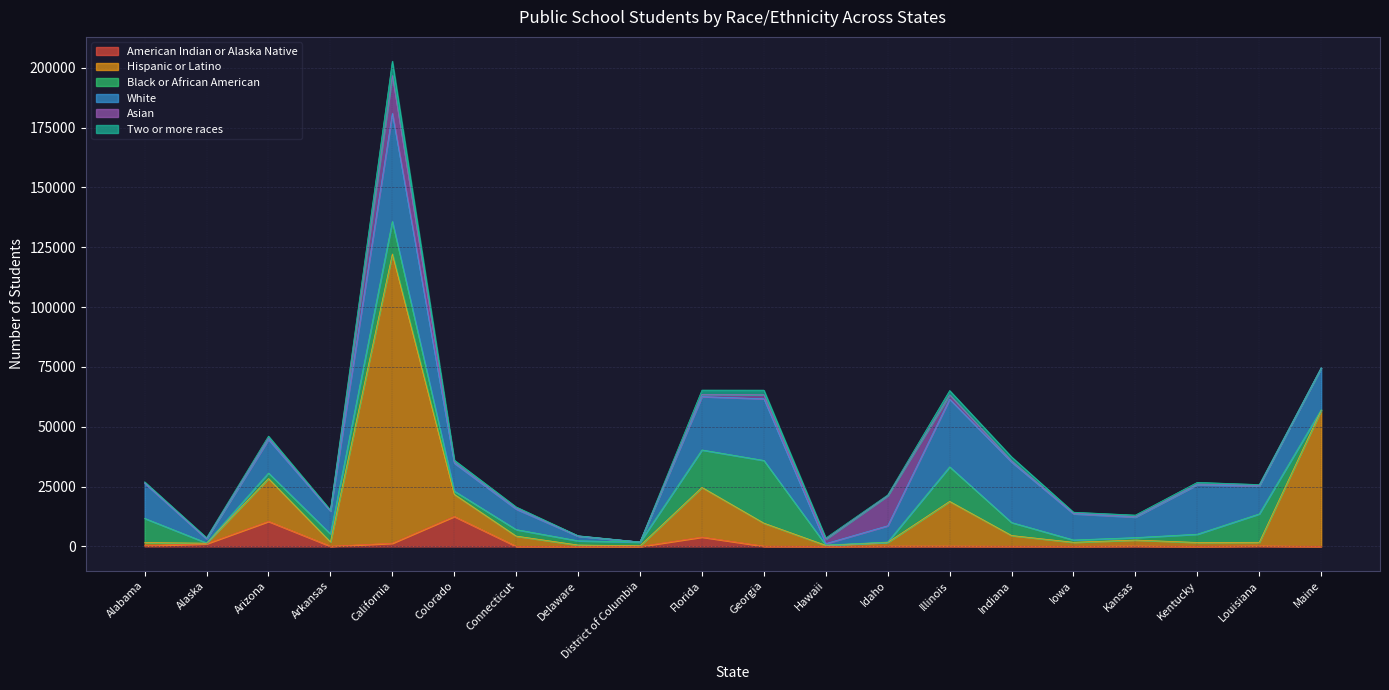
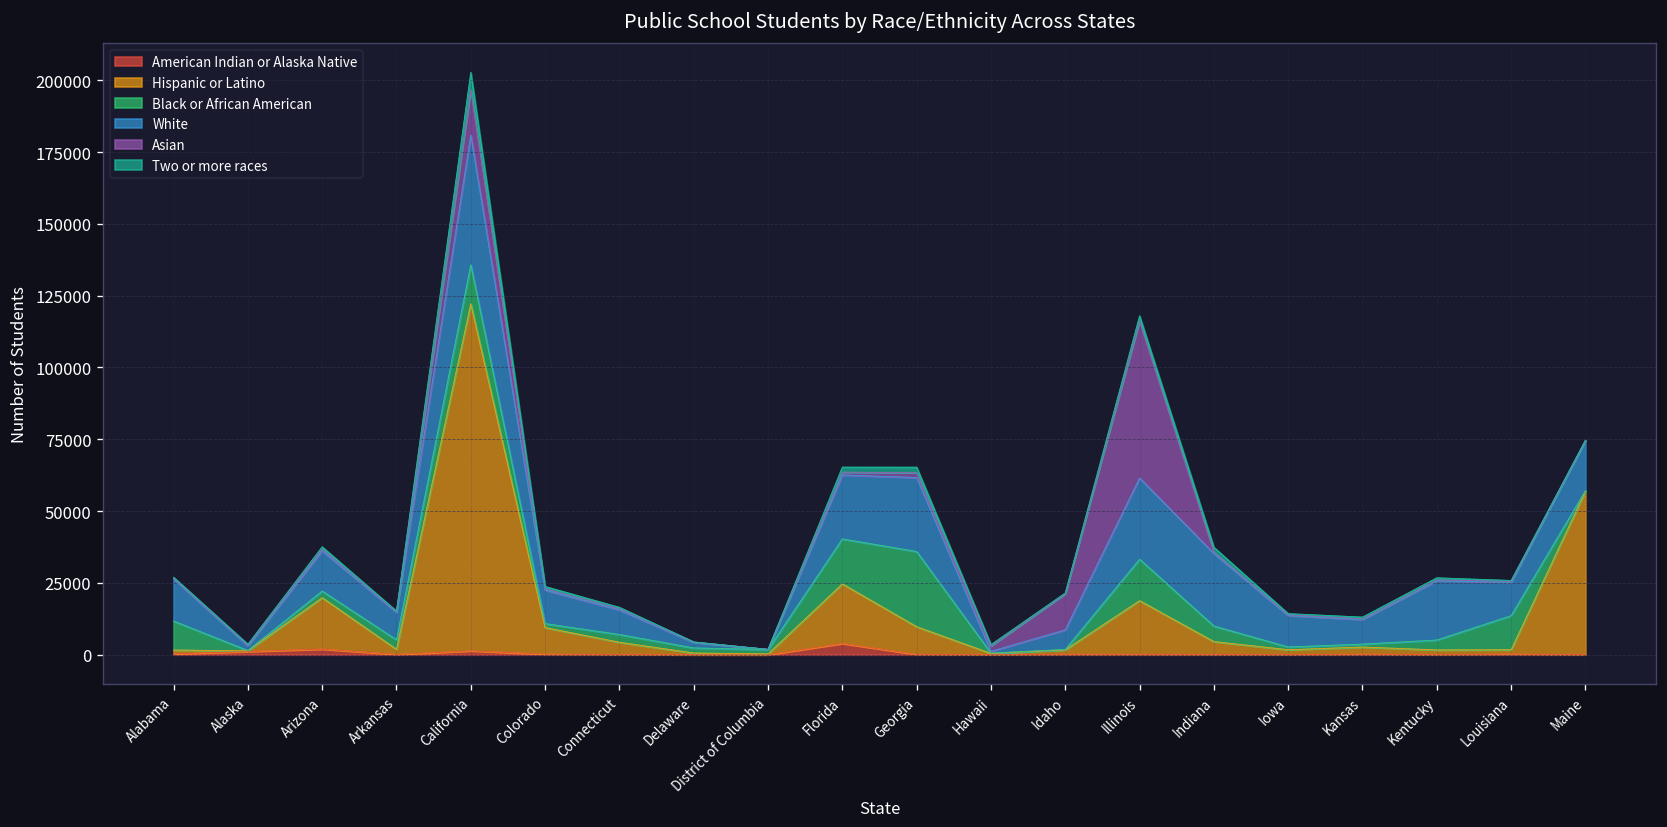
American Indian or Alaska Native, Arizona: 10000 -> 2000
American Indian or Alaska Native, Colorado: 13000 -> 0
Asian, Illinois: 2000 -> 55000
